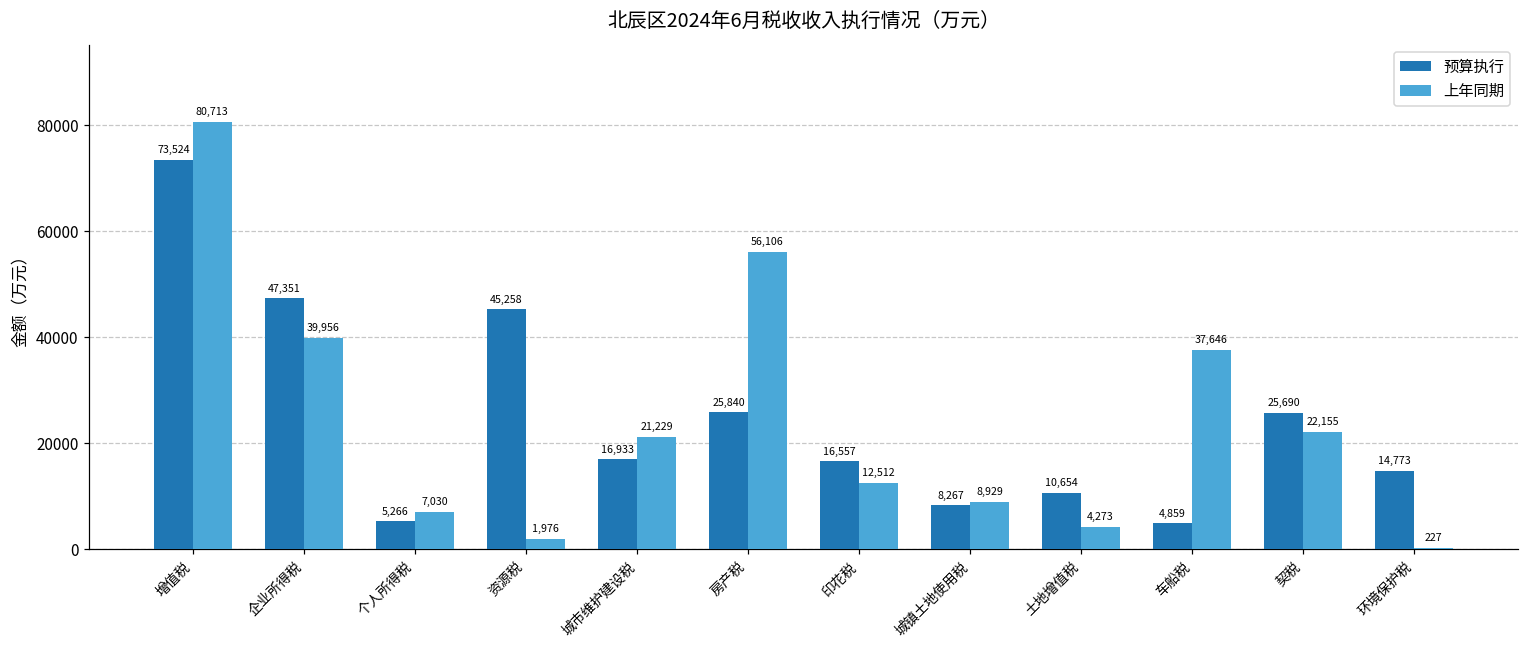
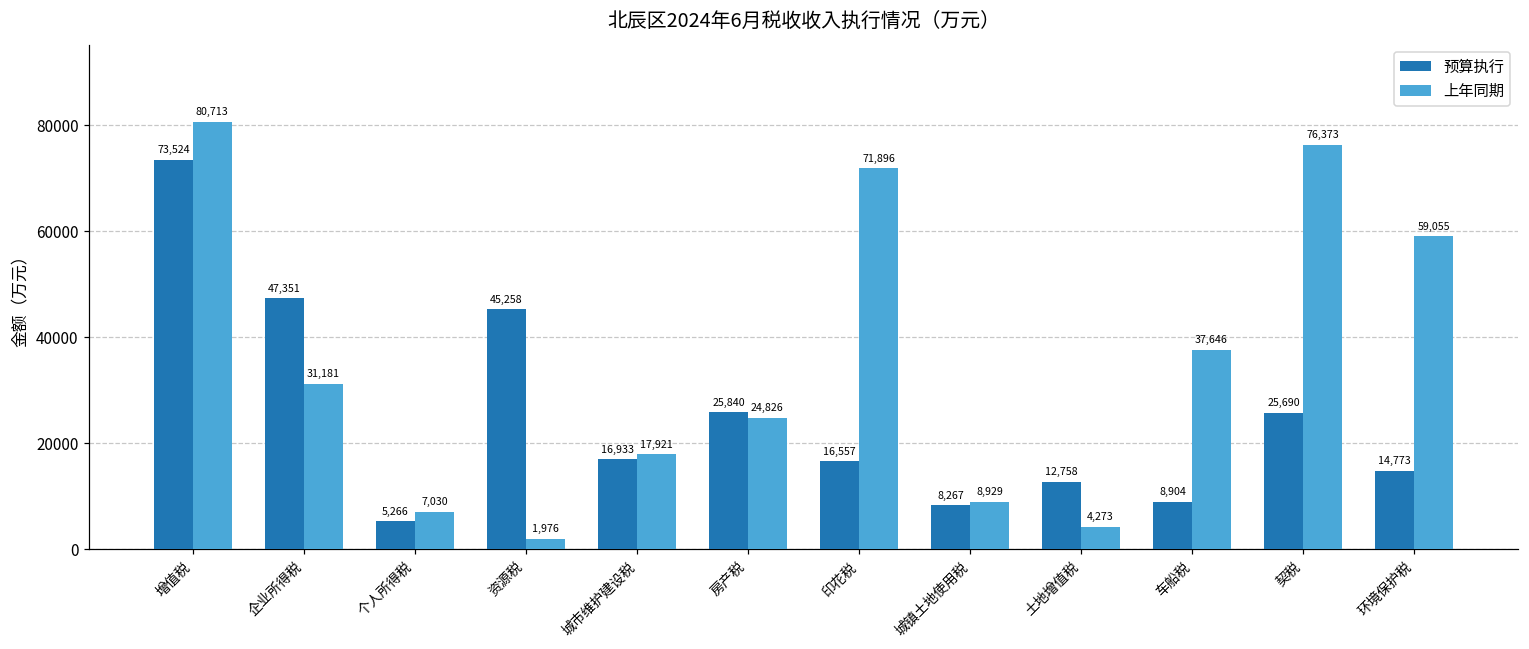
上年同期, 企业所得税: 39,956 -> 31,181
上年同期, 城市维护建设税: 21,229 -> 17,921
上年同期, 房产税: 56,106 -> 24,826
上年同期, 印花税: 12,512 -> 71,896
预算执行, 土地增值税: 10,654 -> 12,758
预算执行, 车船税: 4,859 -> 8,904
上年同期, 契税: 22,155 -> 76,373
上年同期, 环境保护税: 227 -> 59,055
